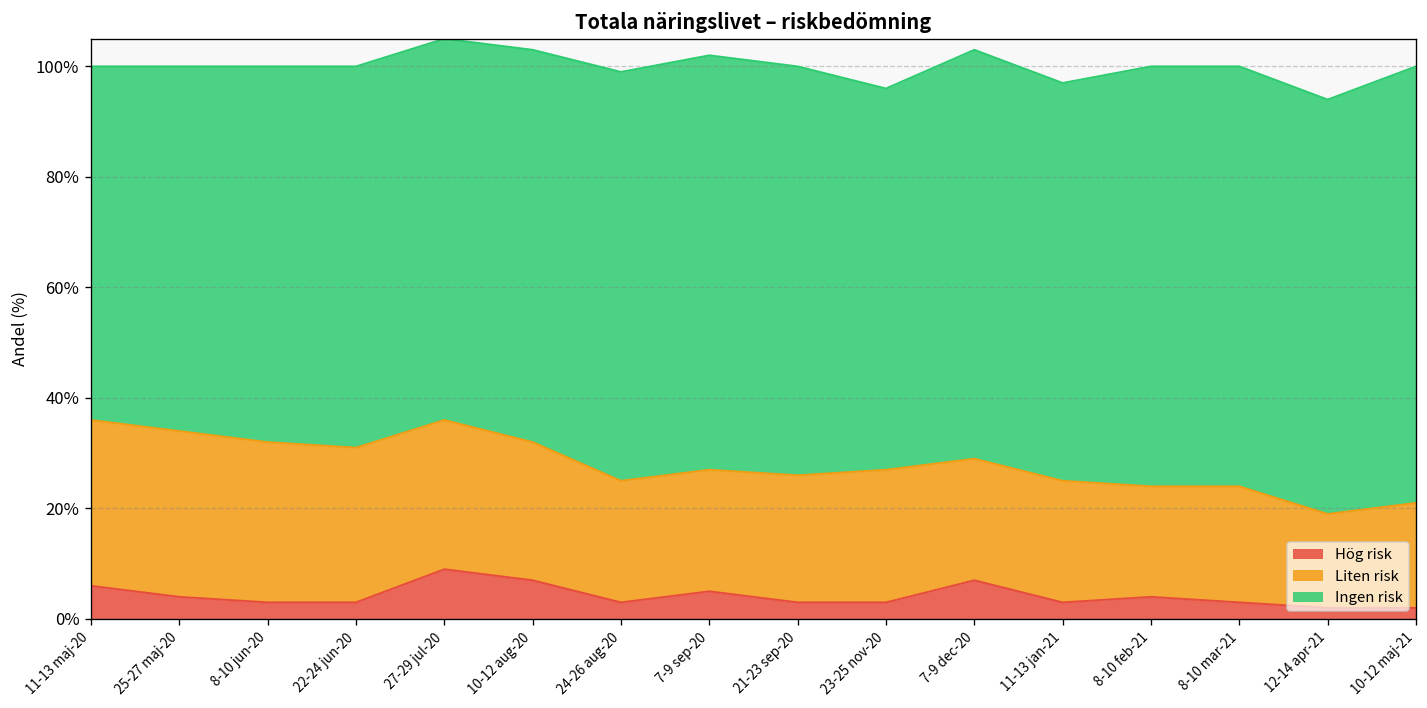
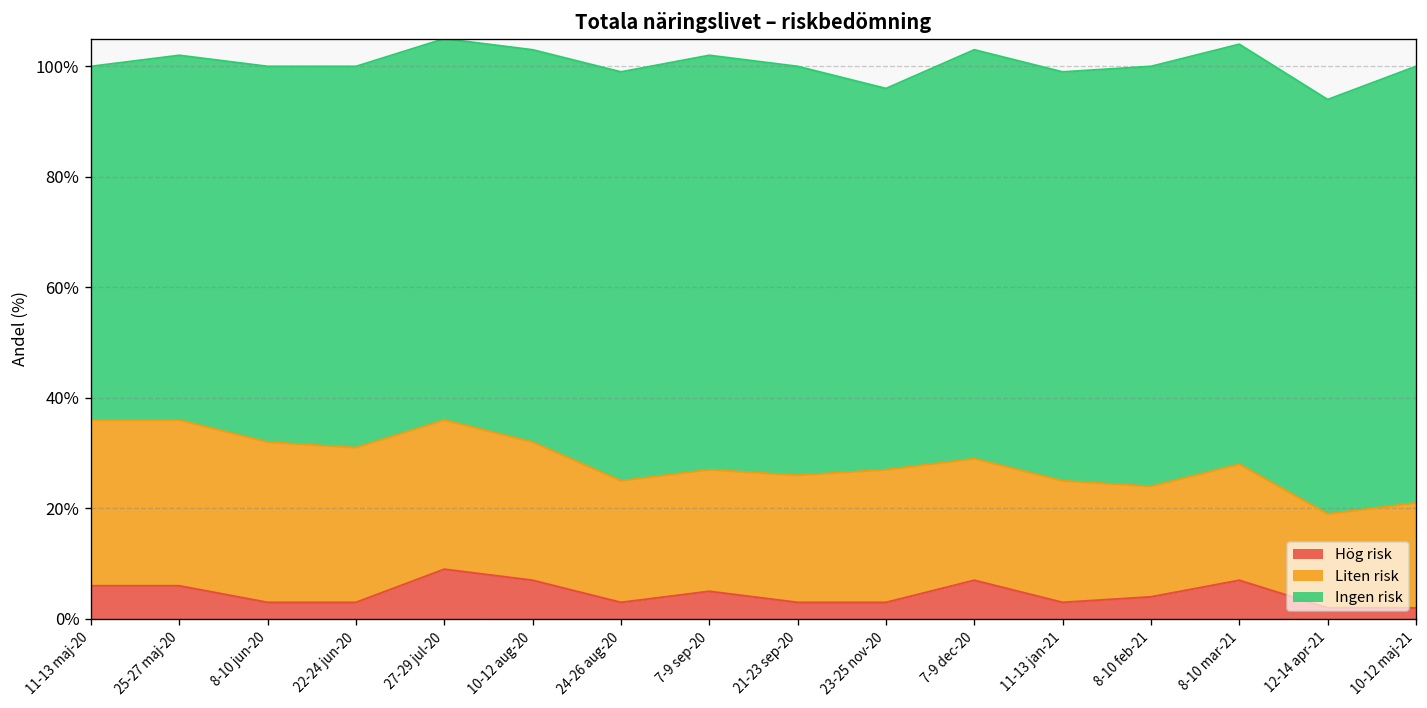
Hög risk, 25-27 maj-20: 4% -> 6%
Ingen risk, 11-13 jan-21: 72% -> 74%
Hög risk, 8-10 mar-21: 3% -> 7%
